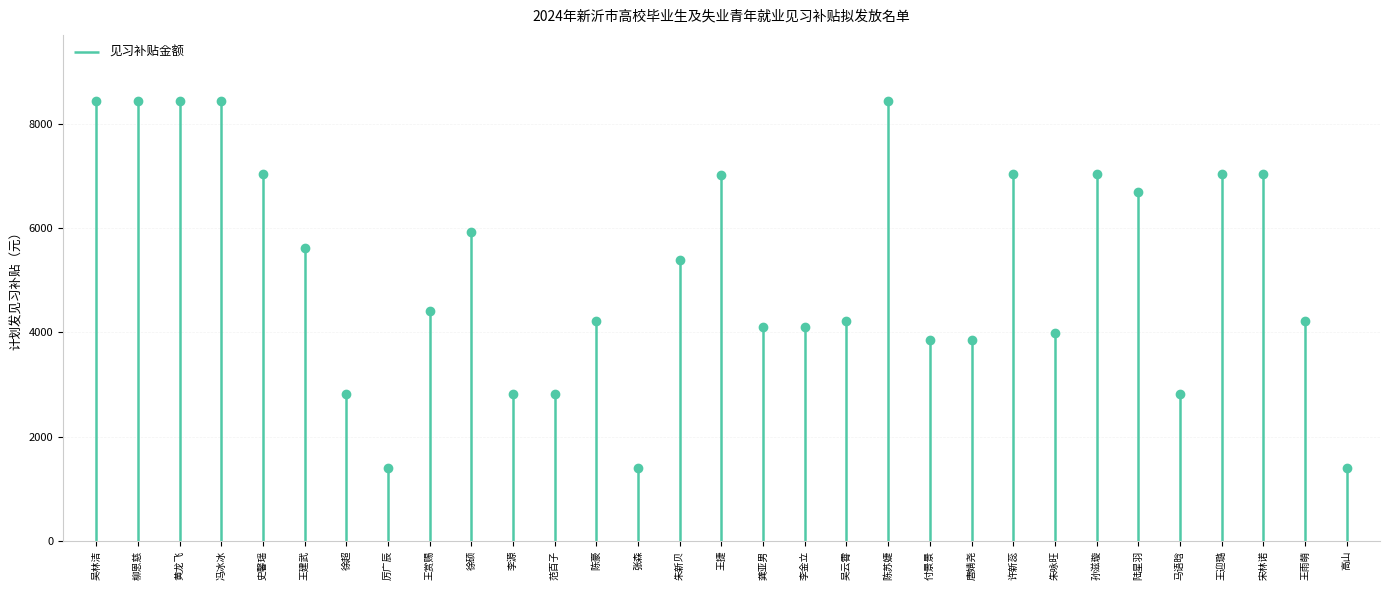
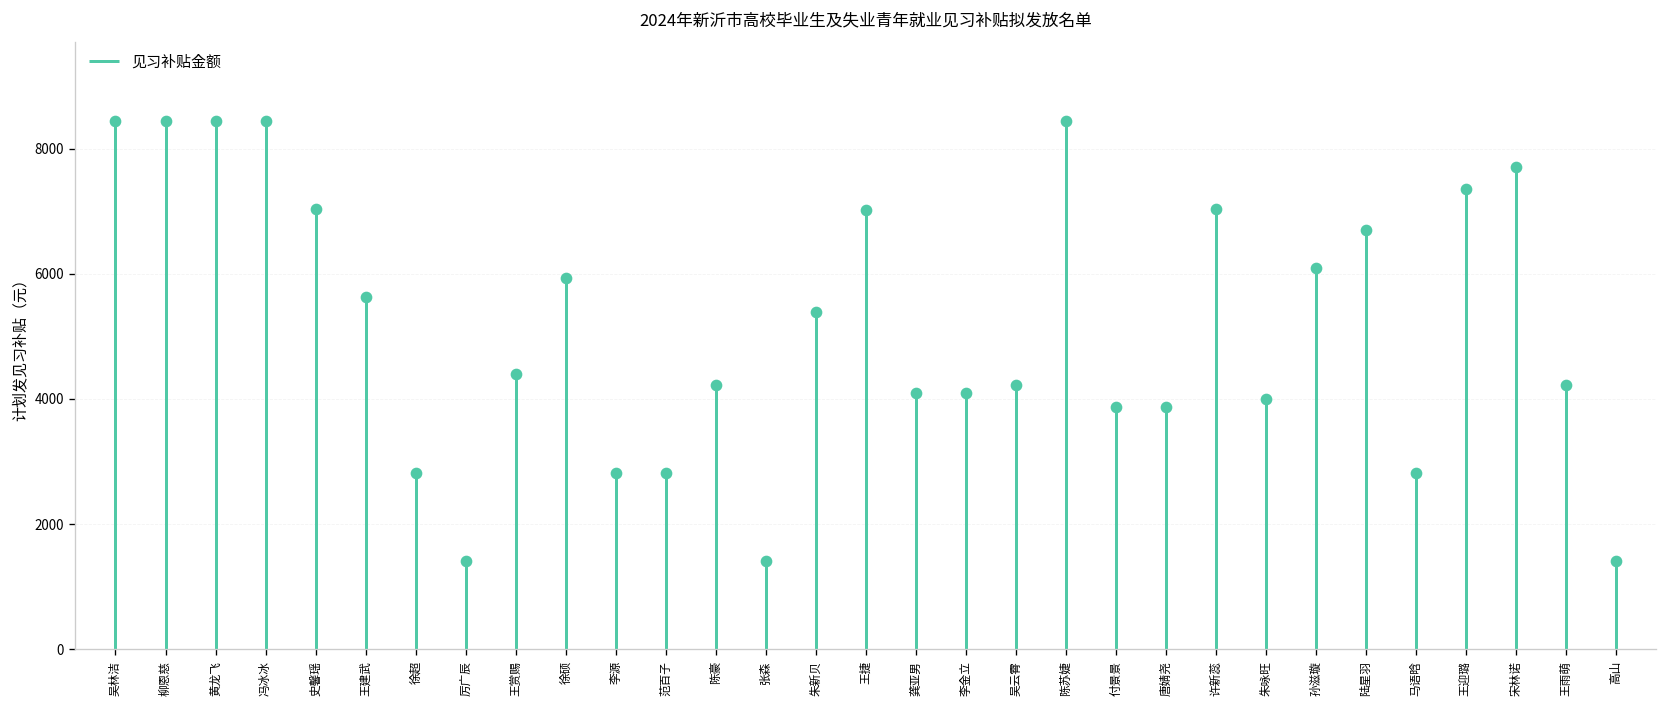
孙滋璇: 7000 -> 6100
王迎璐: 7000 -> 7400
宋林诺: 7000 -> 7700
